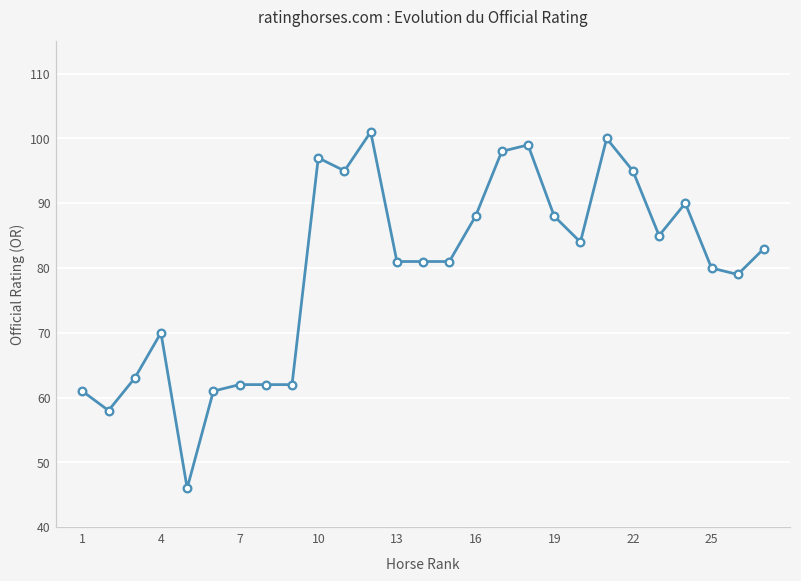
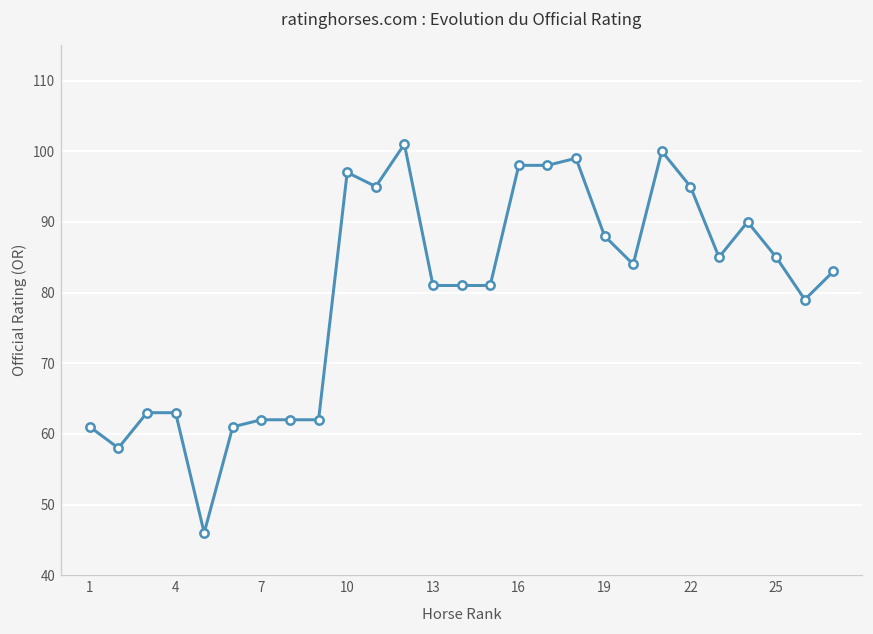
4: 70 -> 63
16: 88 -> 98
25: 80 -> 85
